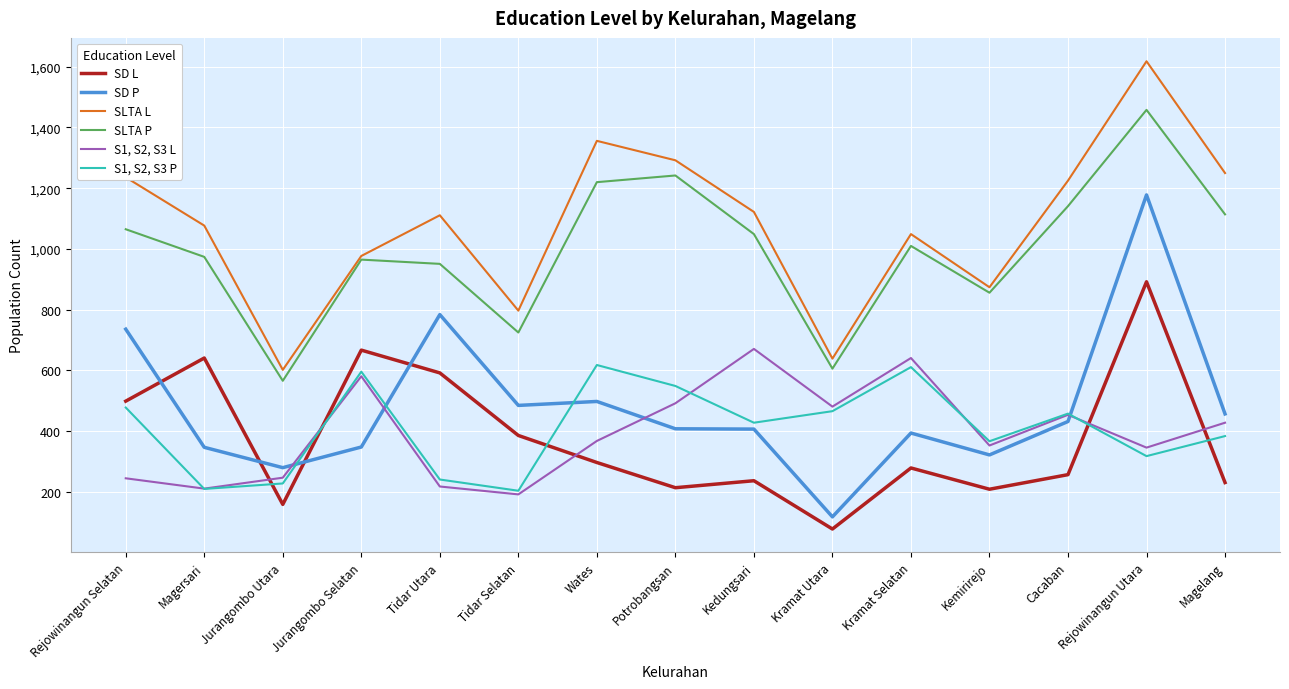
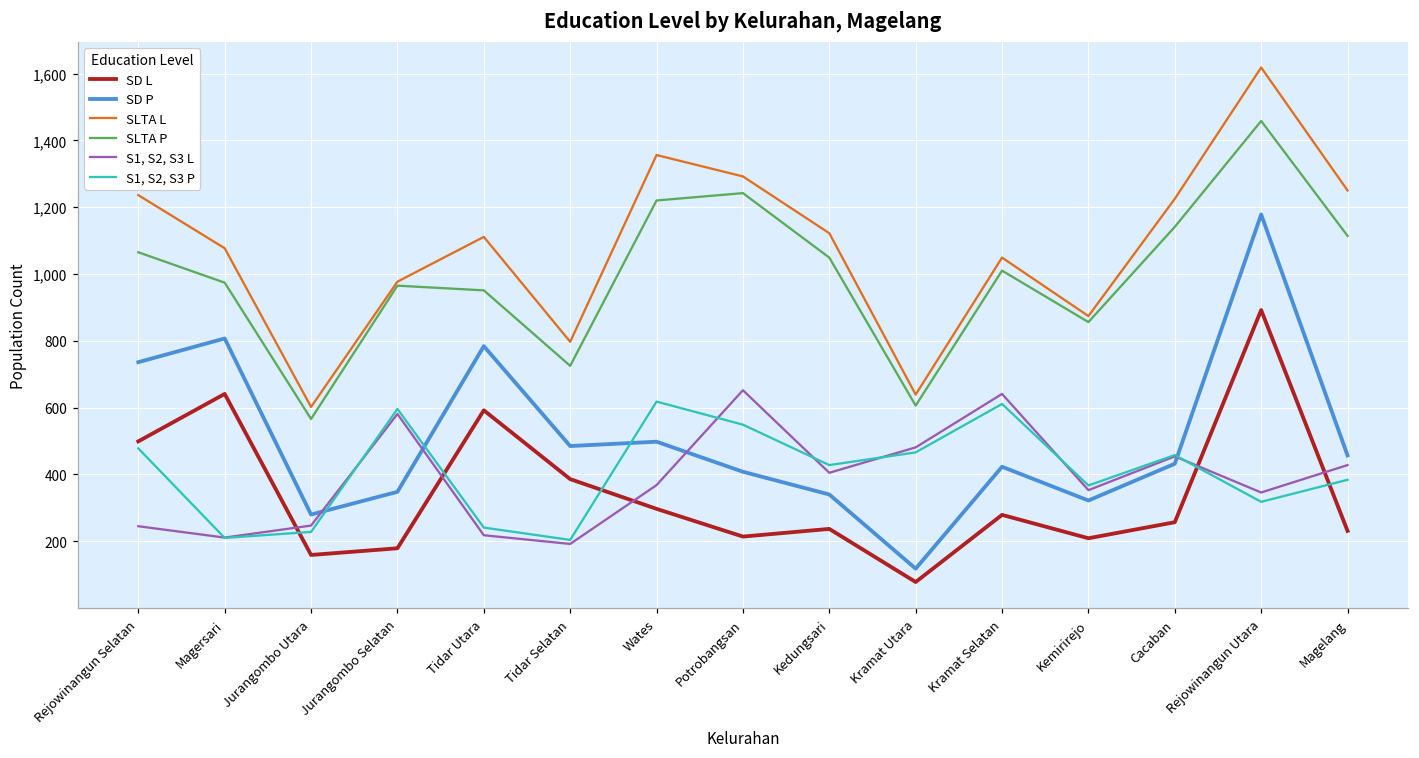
SD P, Magersari: 350 -> 810
SD L, Jurangombo Selatan: 670 -> 180
S1, S2, S3 L, Potrobangsan: 490 -> 650
SD P, Kedungsari: 410 -> 340
S1, S2, S3 L, Kedungsari: 670 -> 410
SD P, Kramat Selatan: 390 -> 420
